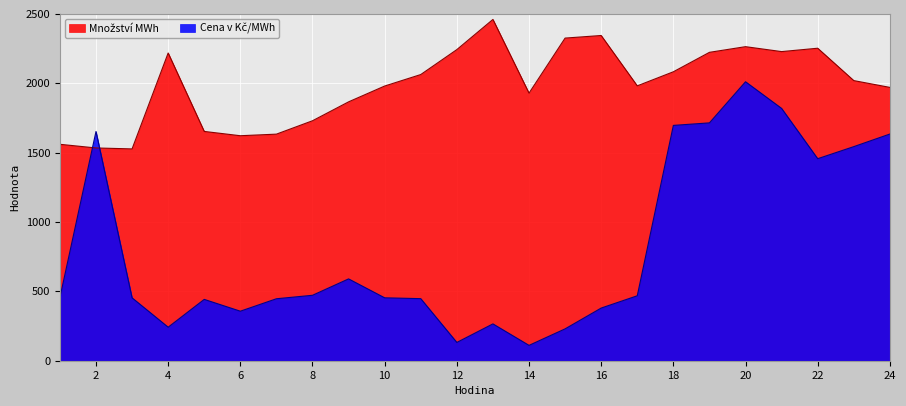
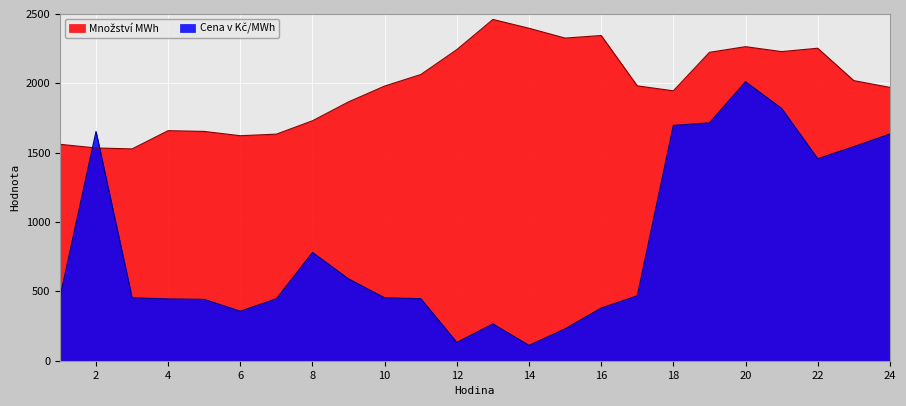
Množství MWh, 4: 2220 -> 1660
Cena v Kč/MWh, 4: 240 -> 450
Cena v Kč/MWh, 8: 470 -> 780
Množství MWh, 14: 1930 -> 2400
Množství MWh, 18: 2080 -> 1950
